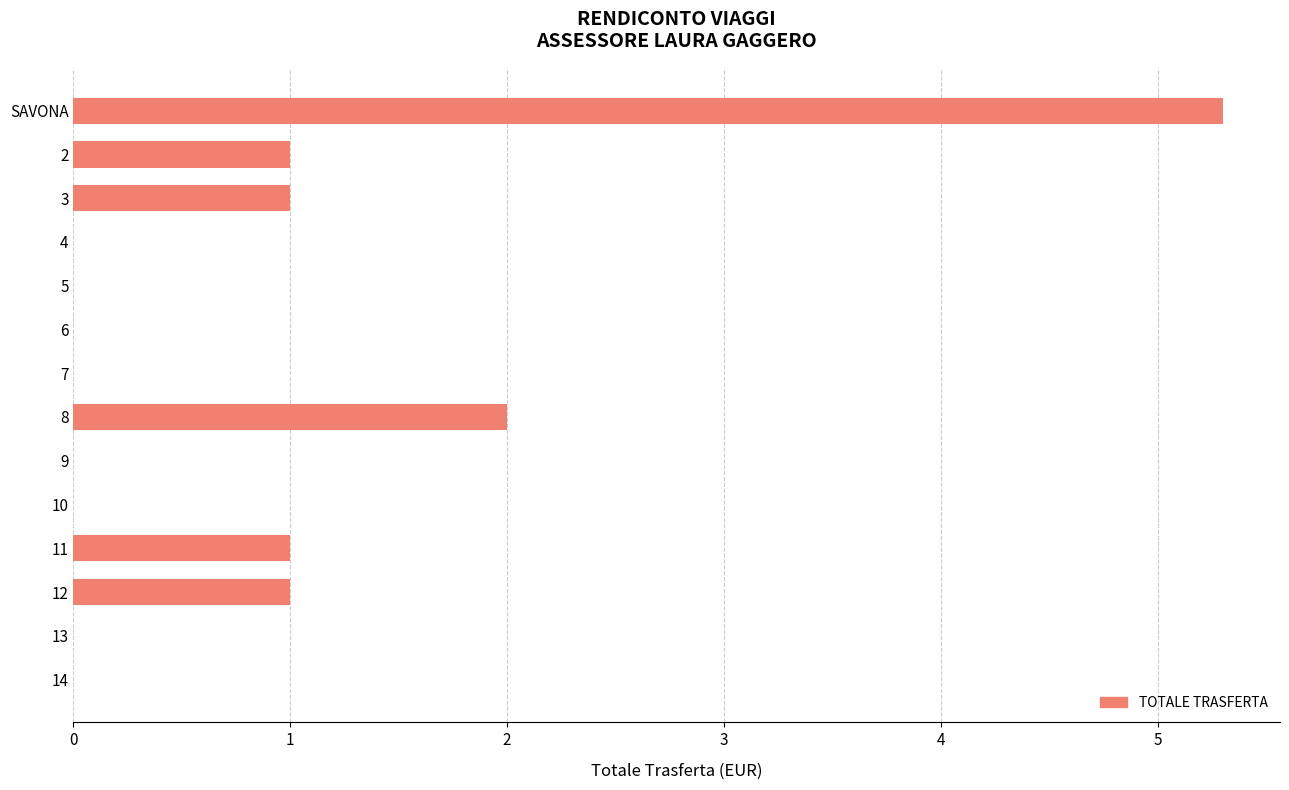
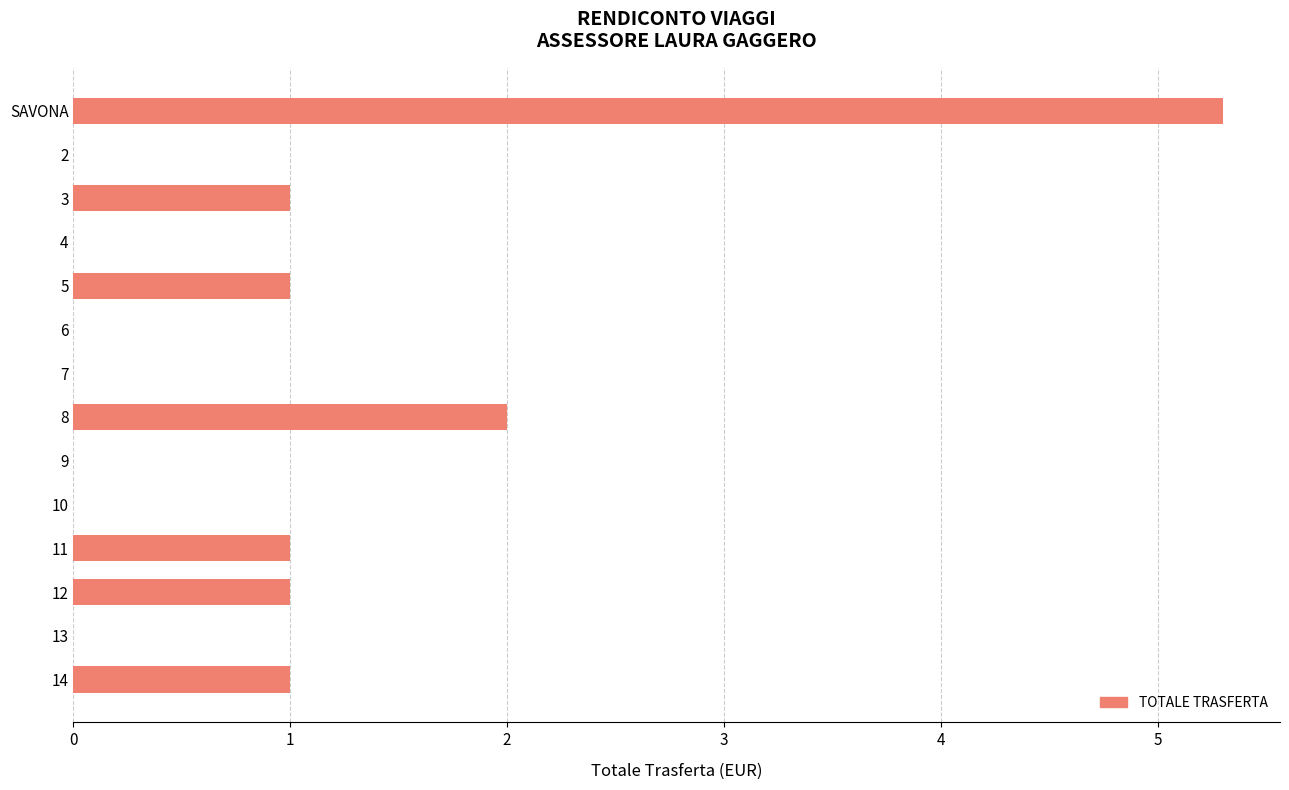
2: 1 -> 0
5: 0 -> 1
14: 0 -> 1
